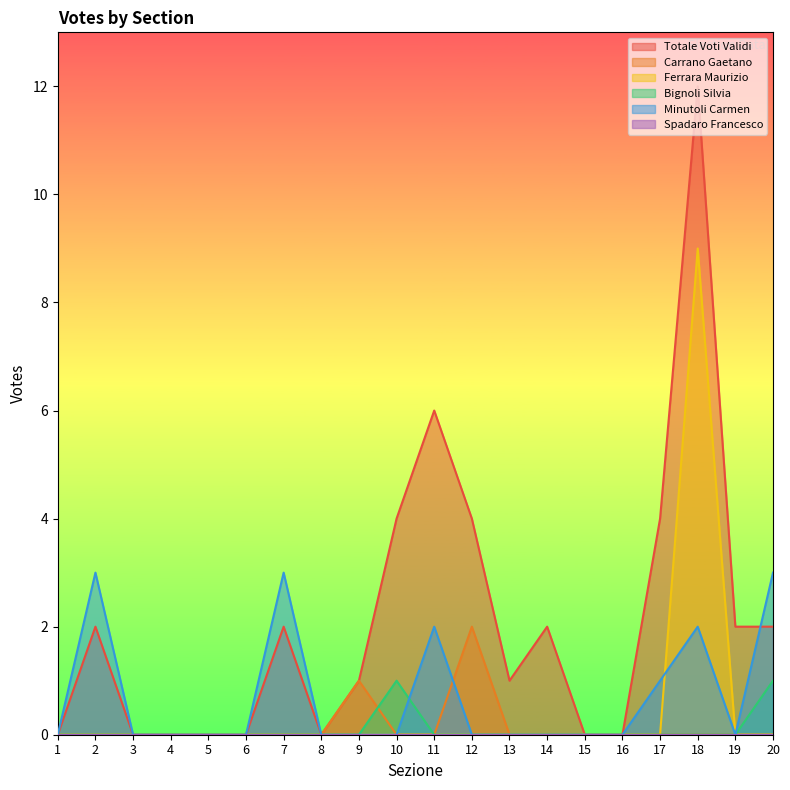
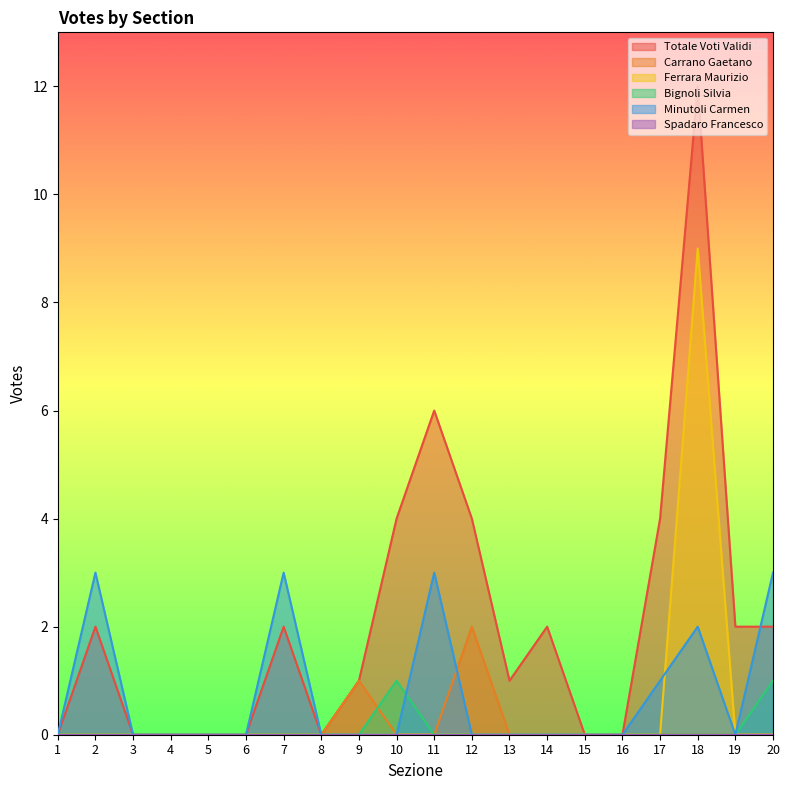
Minutoli Carmen, 11: 2 -> 3
